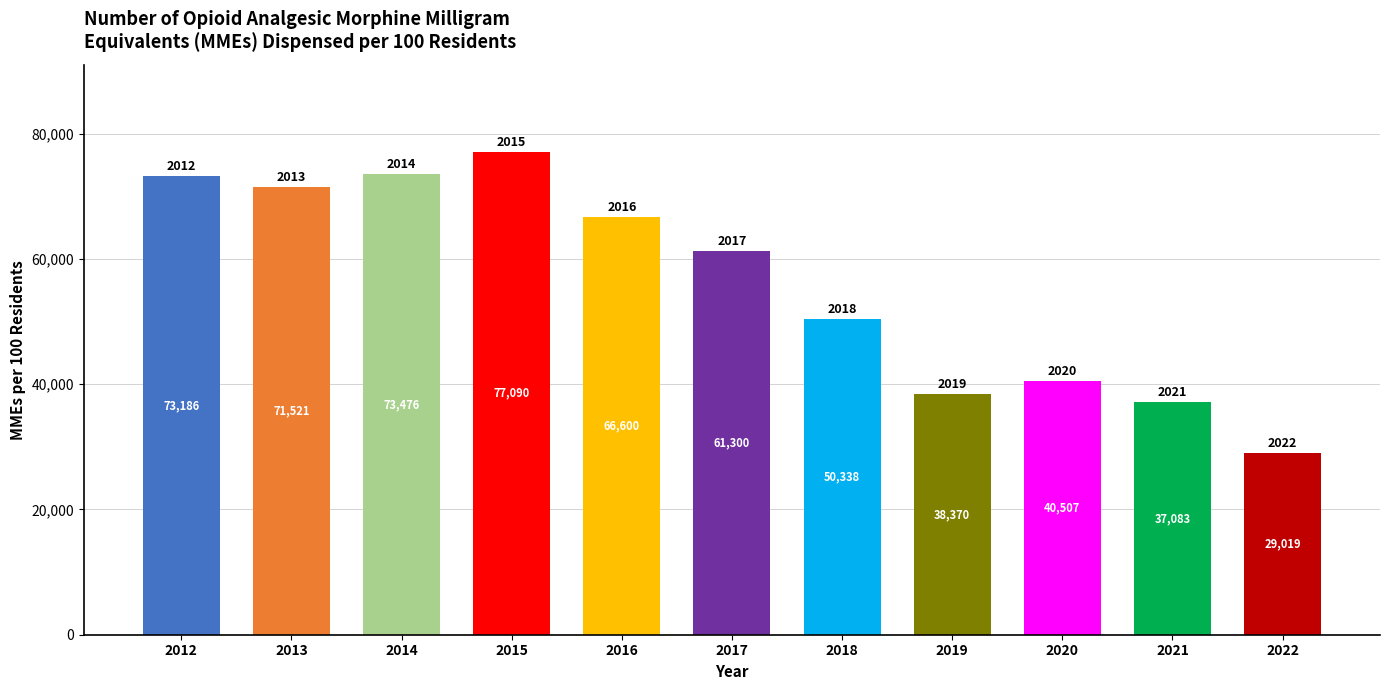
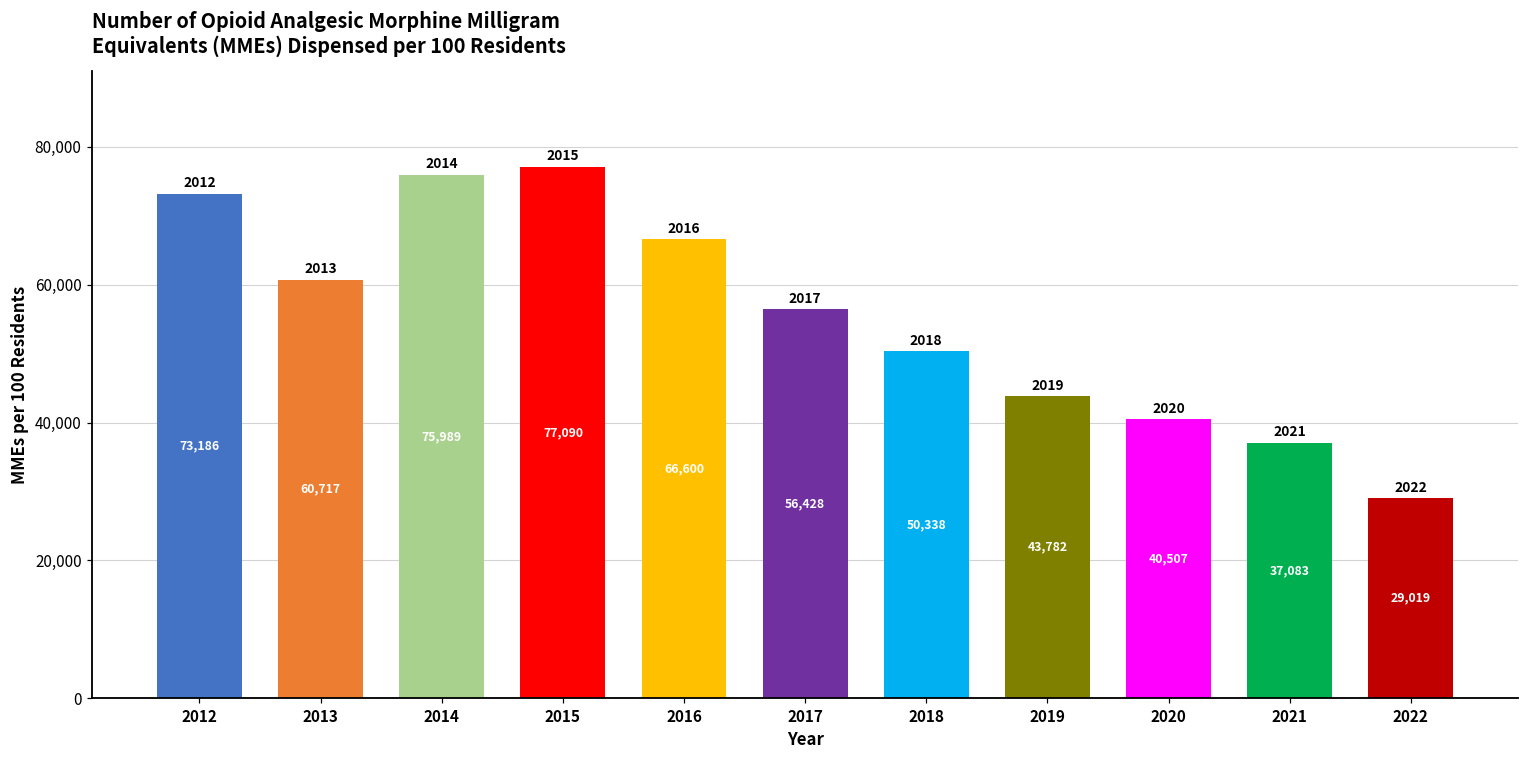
2013: 71,521 -> 60,717
2014: 73,476 -> 75,989
2017: 61,300 -> 56,428
2019: 38,370 -> 43,782
